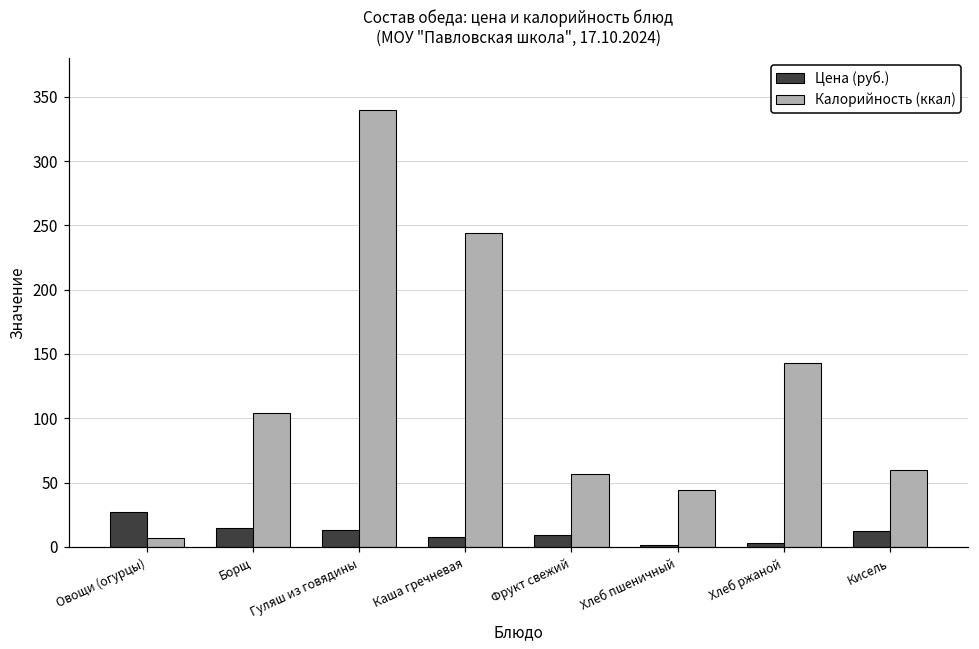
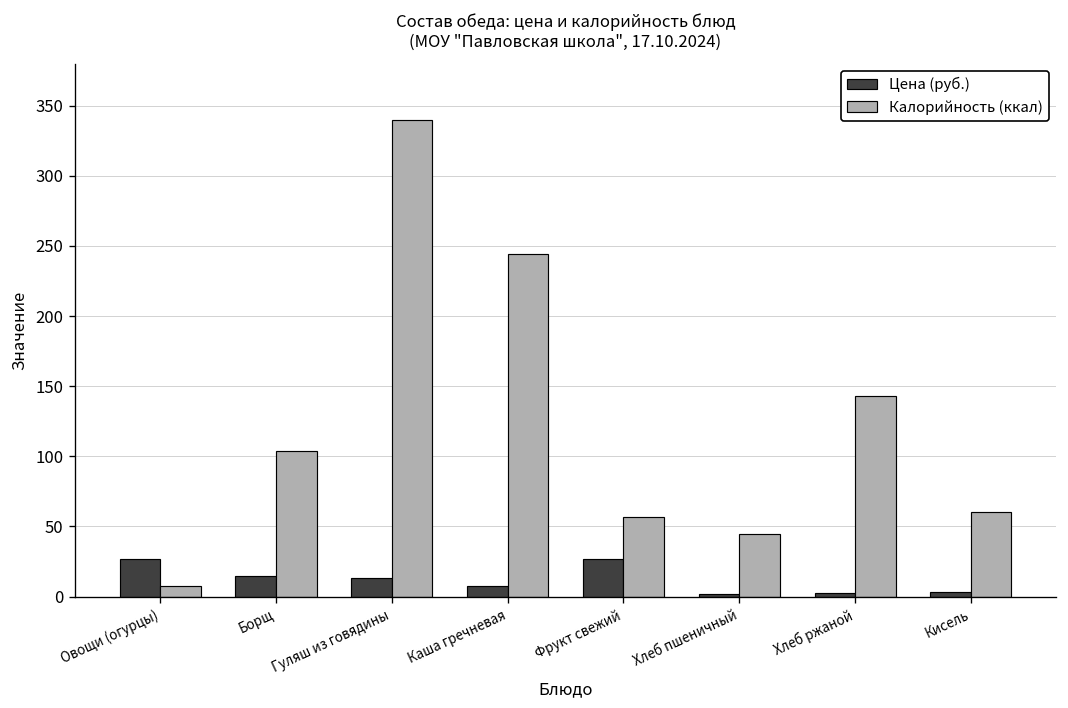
Цена (руб.), Фрукт свежий: 9 -> 27
Цена (руб.), Кисель: 12 -> 3
